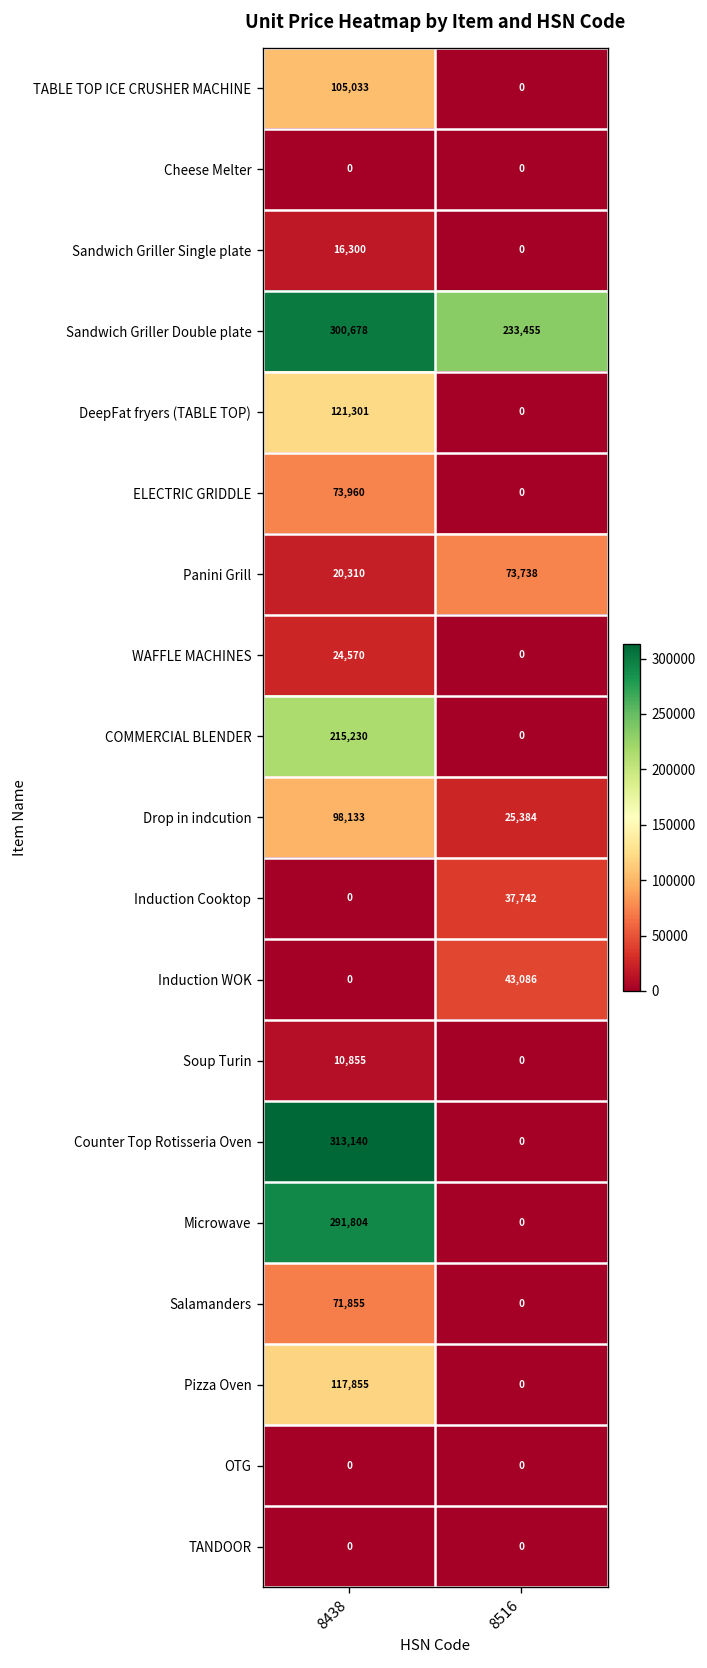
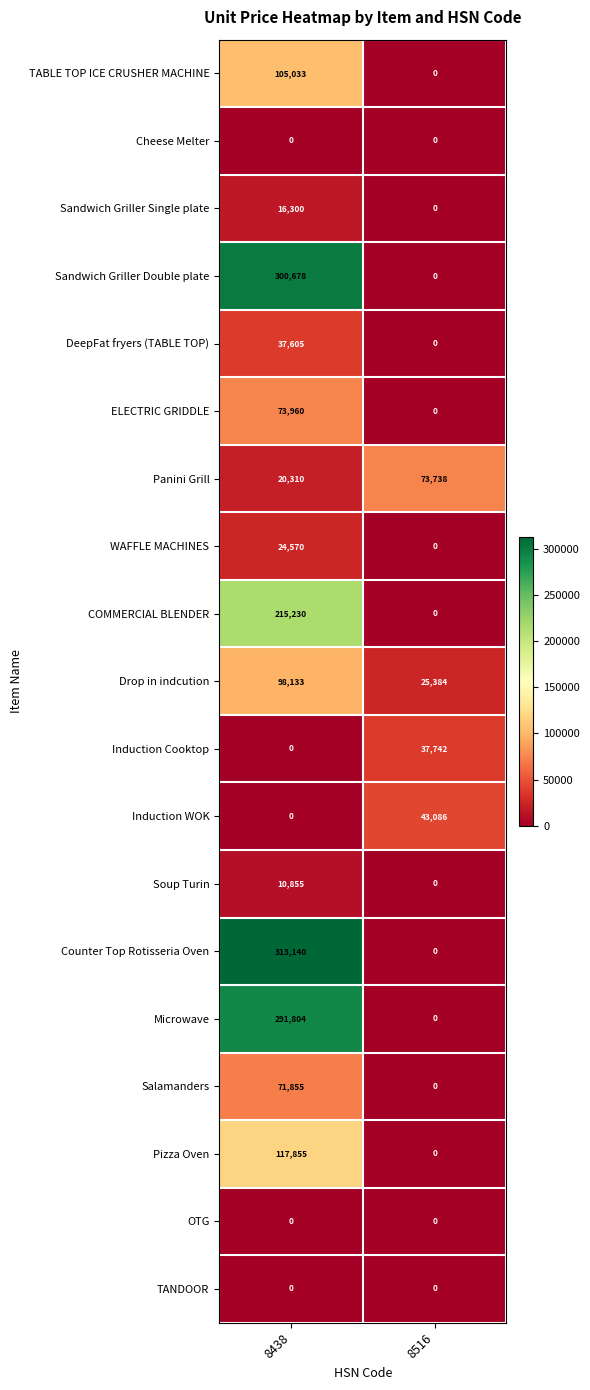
Sandwich Griller Double plate, 8516: 233,455 -> 0
DeepFat fryers (TABLE TOP), 8438: 121,301 -> 37,605
